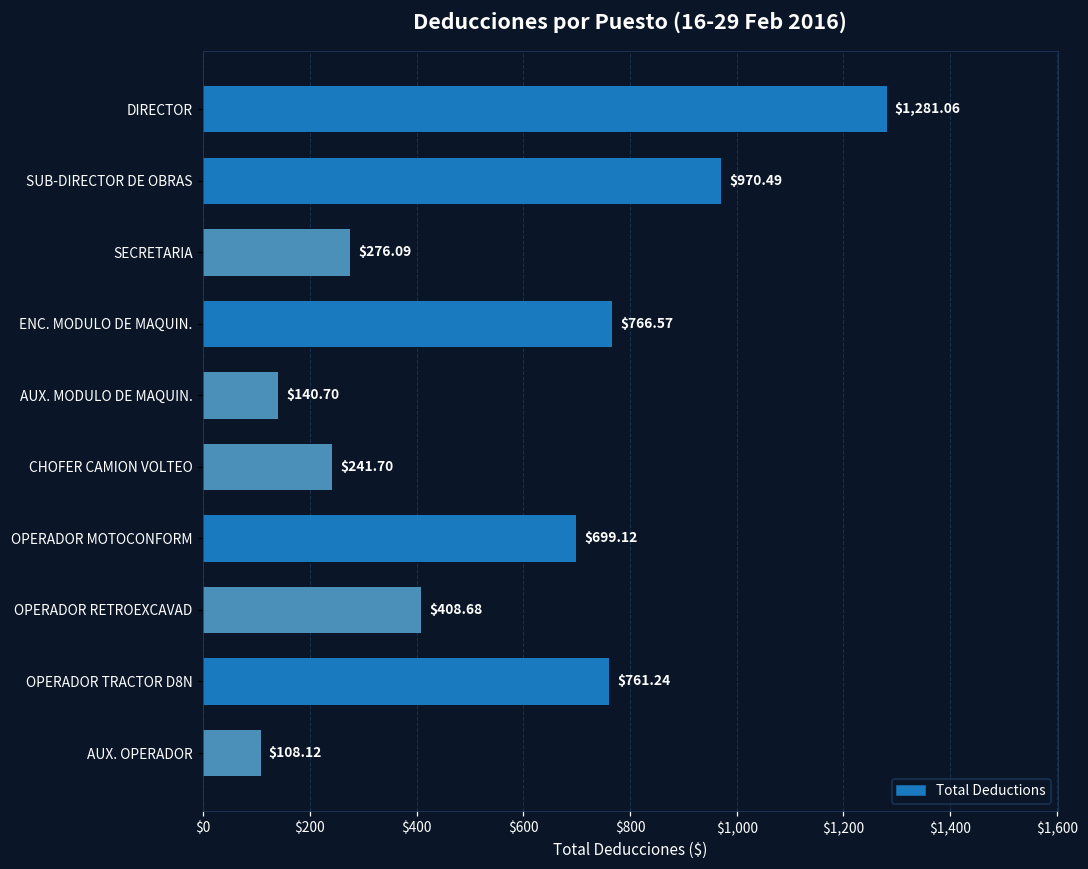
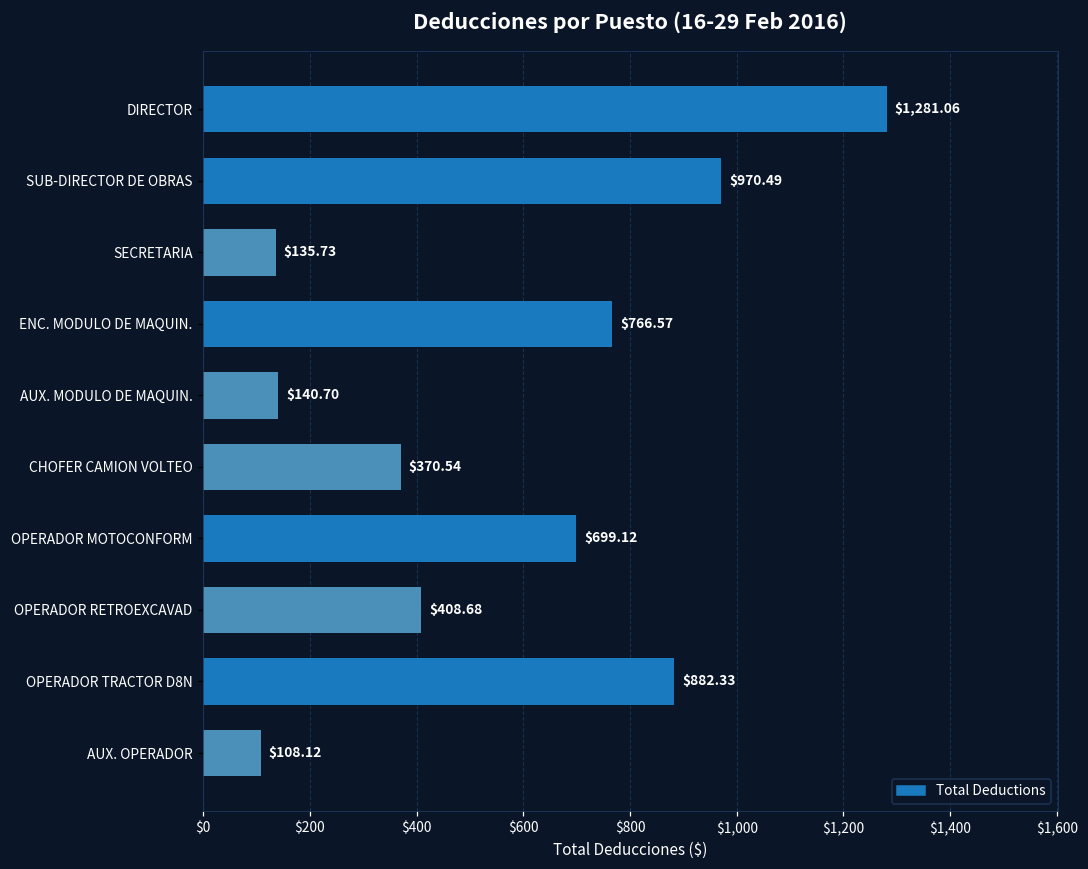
SECRETARIA: $276.09 -> $135.73
CHOFER CAMION VOLTEO: $241.70 -> $370.54
OPERADOR TRACTOR D8N: $761.24 -> $882.33
